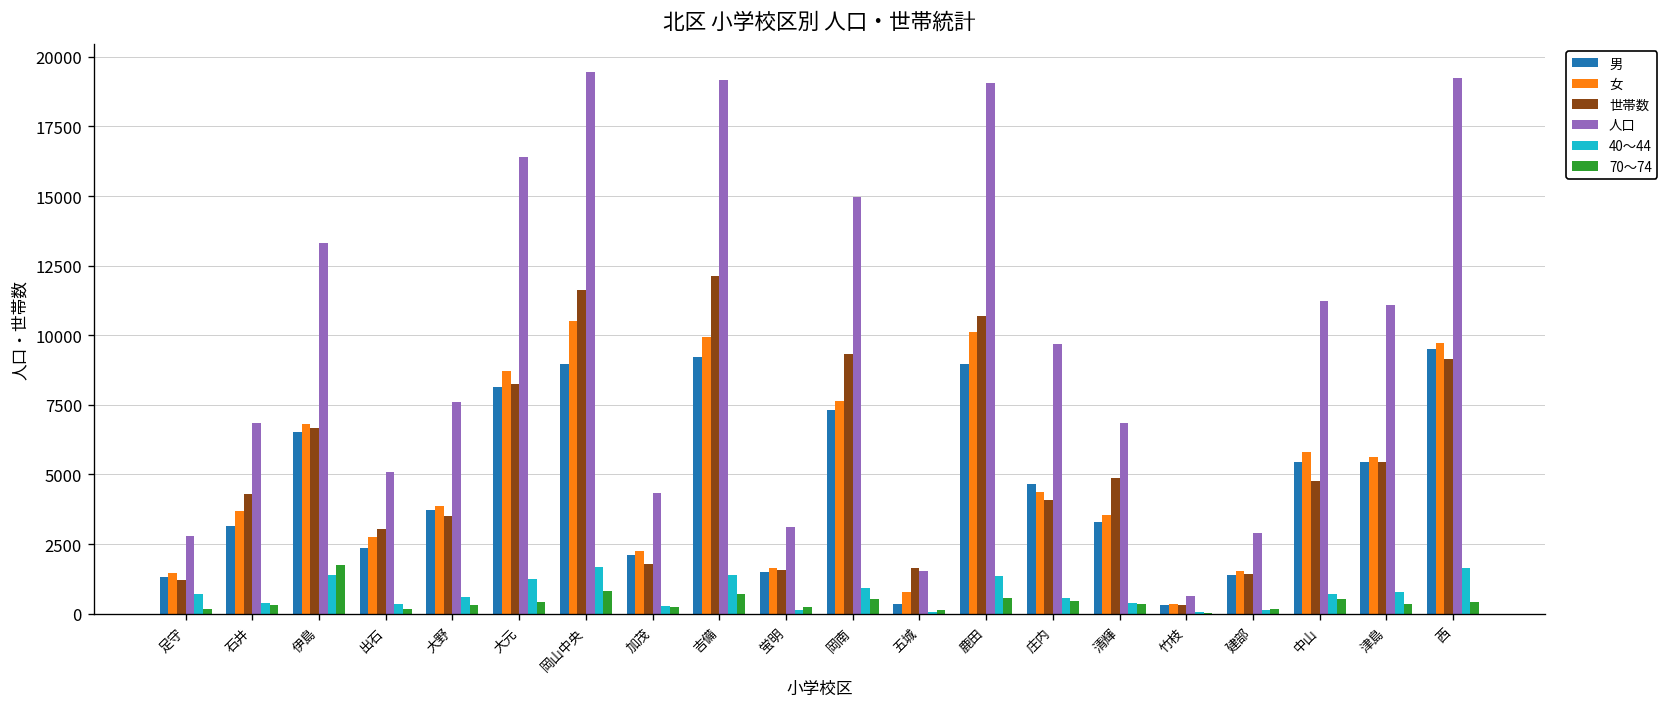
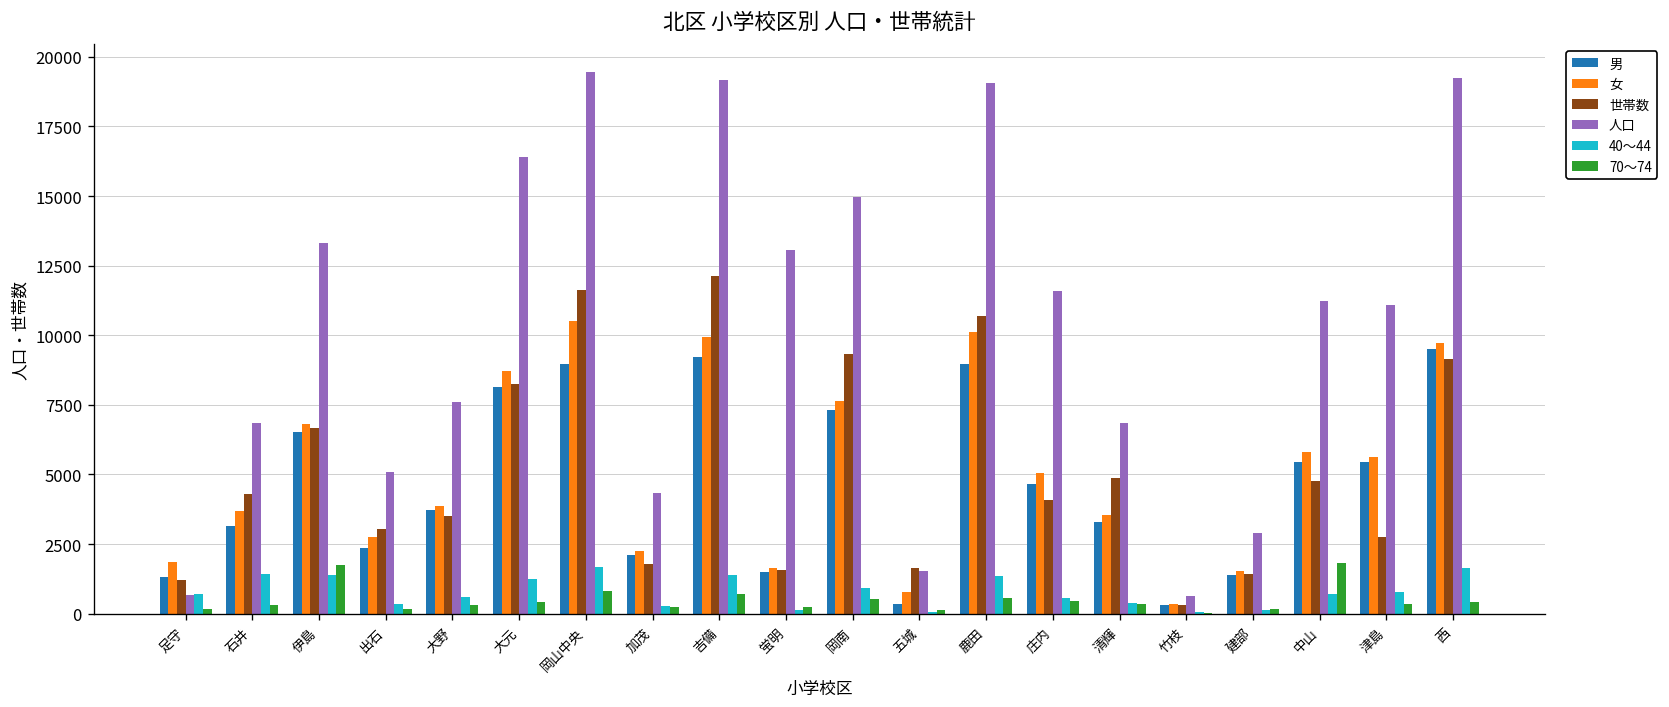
女, 足守: 1500 -> 1900
人口, 足守: 2800 -> 700
40～44, 石井: 400 -> 1400
人口, 蛍明: 3100 -> 13100
女, 庄内: 4400 -> 5100
人口, 庄内: 9700 -> 11600
70～74, 中山: 500 -> 1800
世帯数, 津島: 5500 -> 2700
